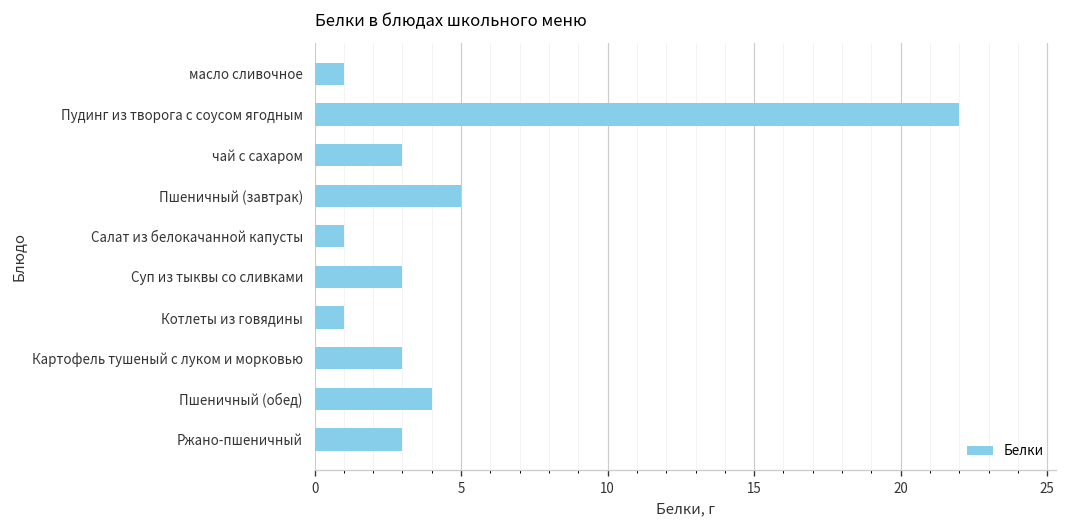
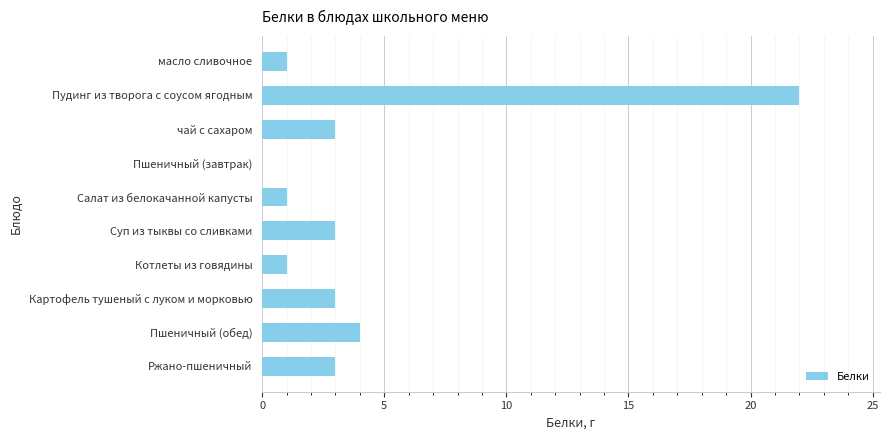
Пшеничный (завтрак): 5 -> 0
